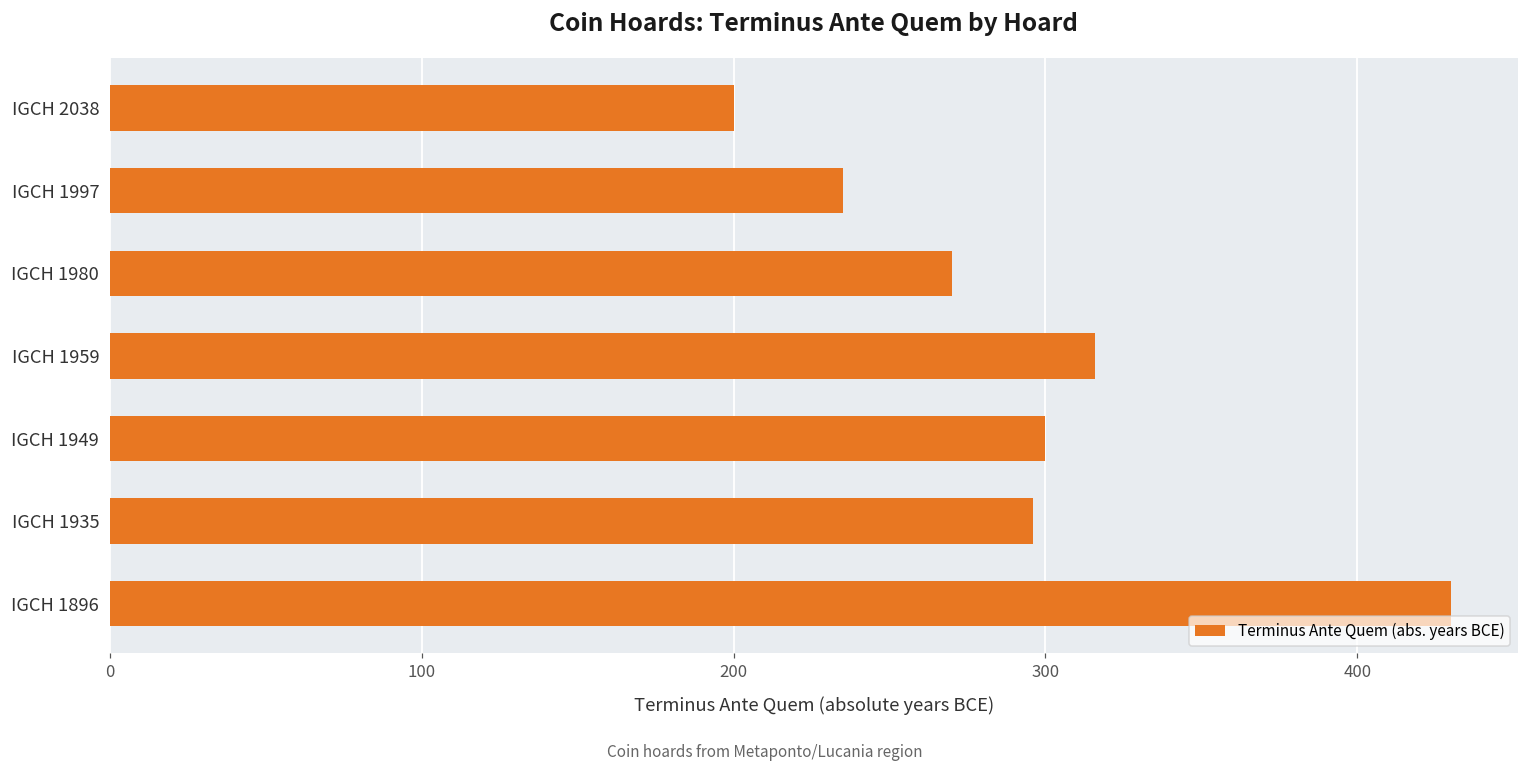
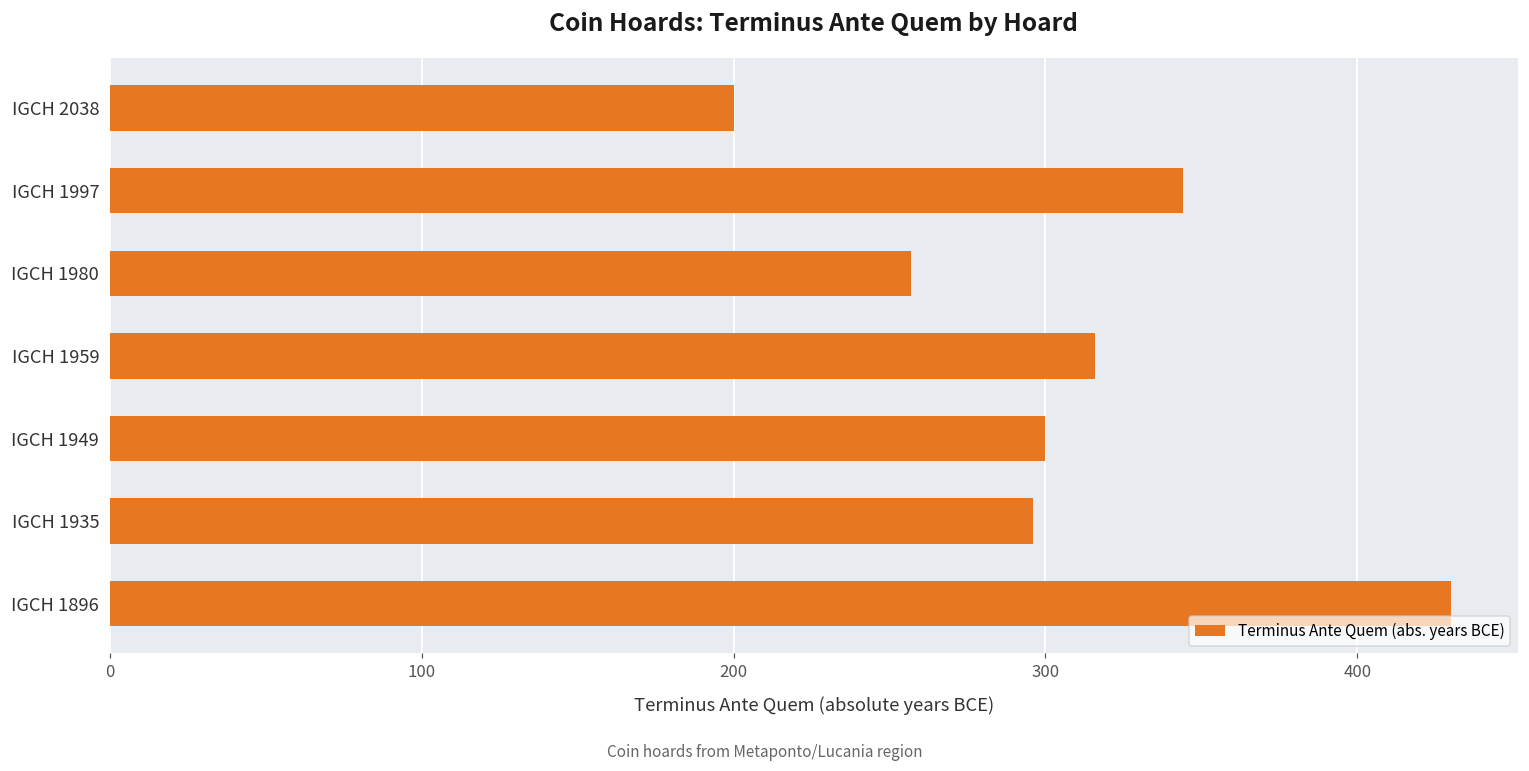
IGCH 1997: 235 -> 344
IGCH 1980: 270 -> 257
